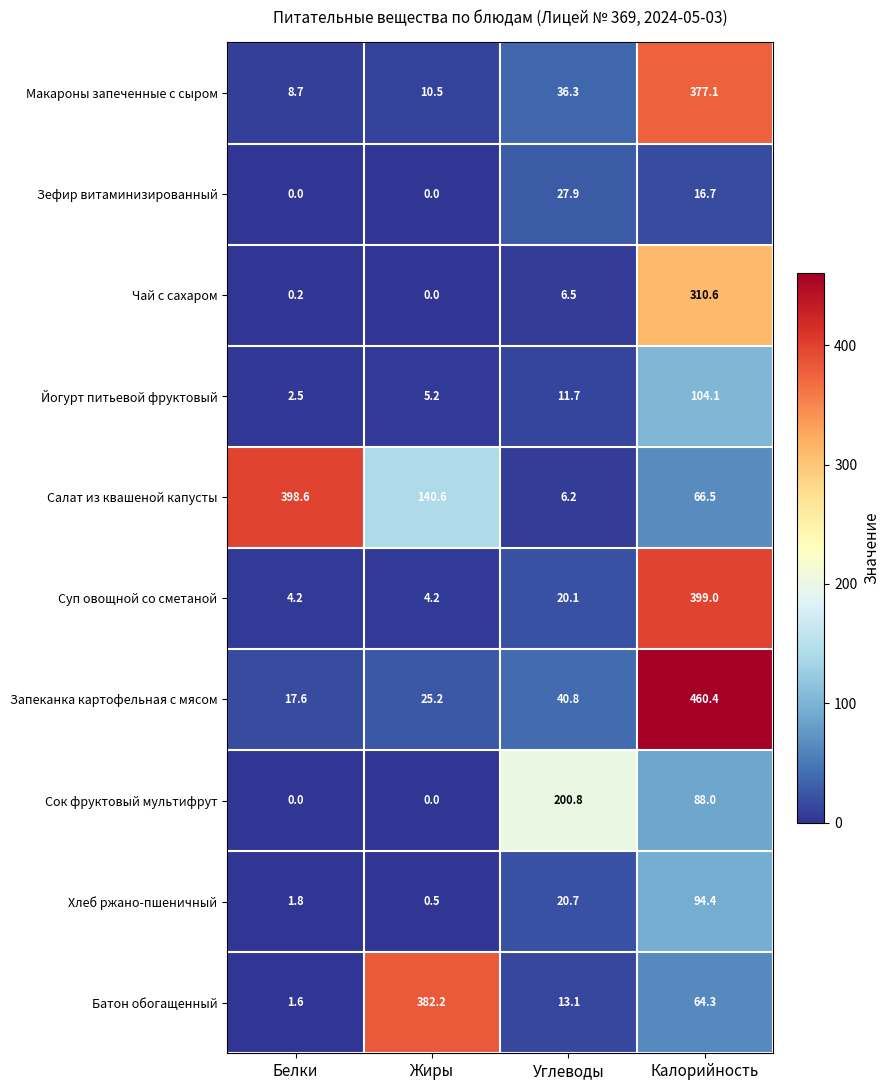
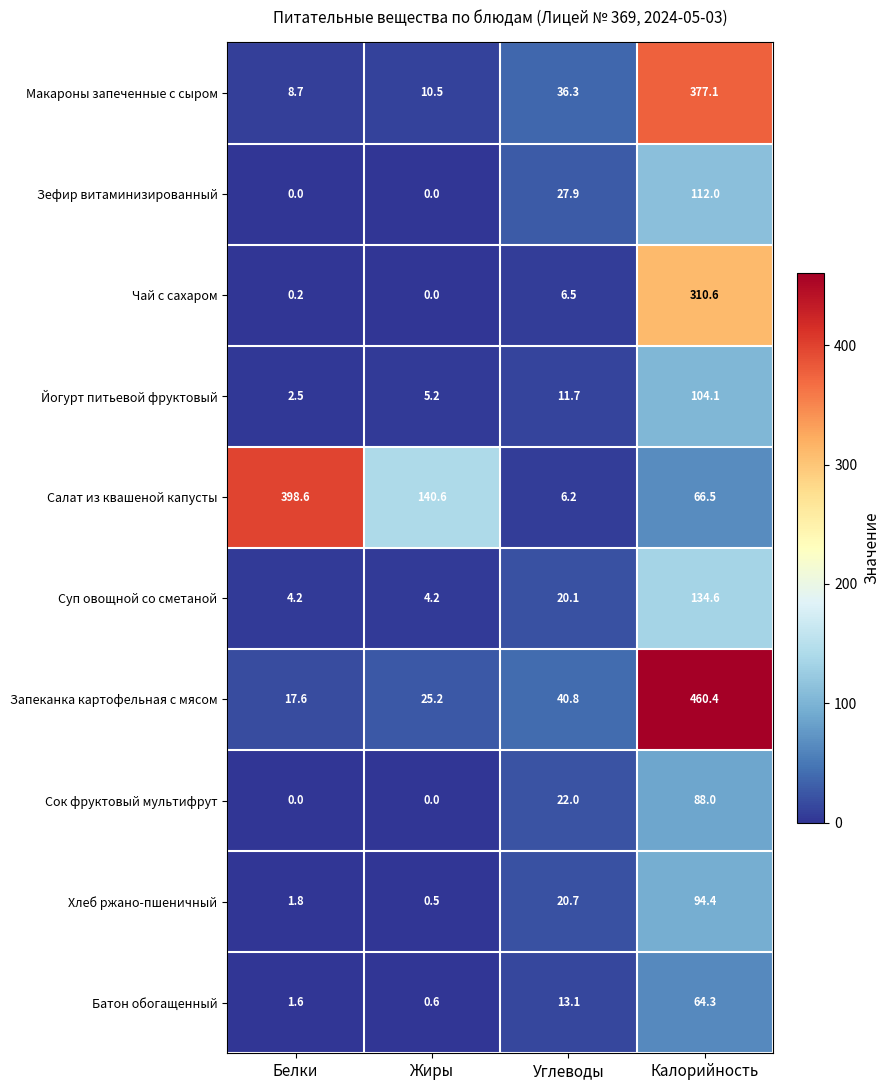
Зефир витаминизированный, Калорийность: 16.7 -> 112.0
Суп овощной со сметаной, Калорийность: 399.0 -> 134.6
Сок фруктовый мультифрут, Углеводы: 200.8 -> 22.0
Батон обогащенный, Жиры: 382.2 -> 0.6
